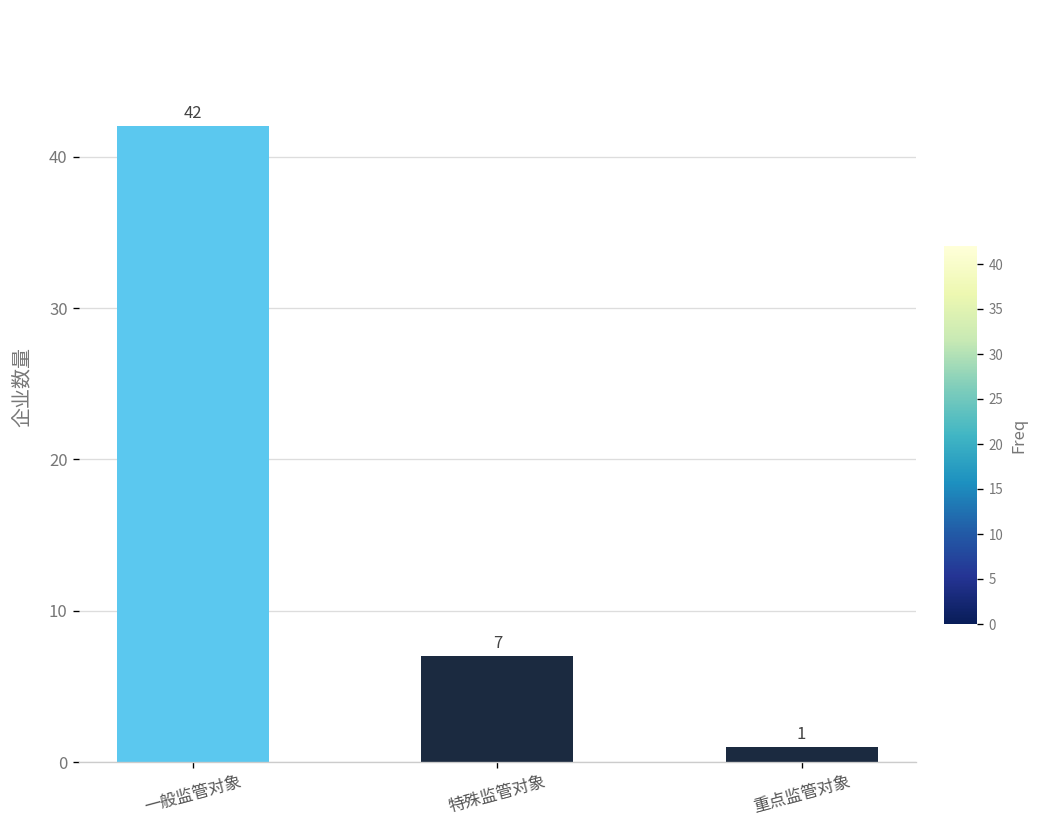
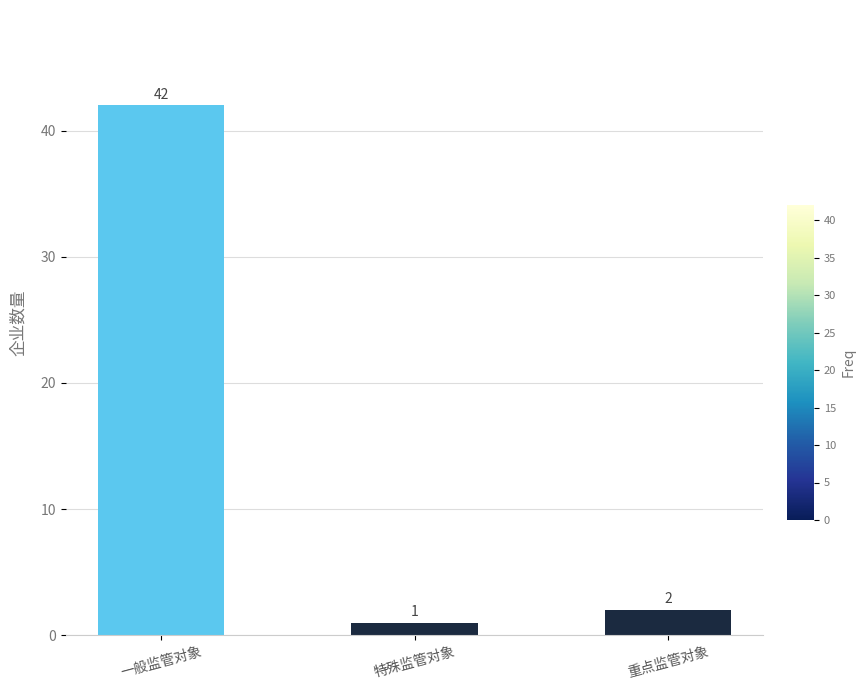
特殊监管对象: 7 -> 1
重点监管对象: 1 -> 2
